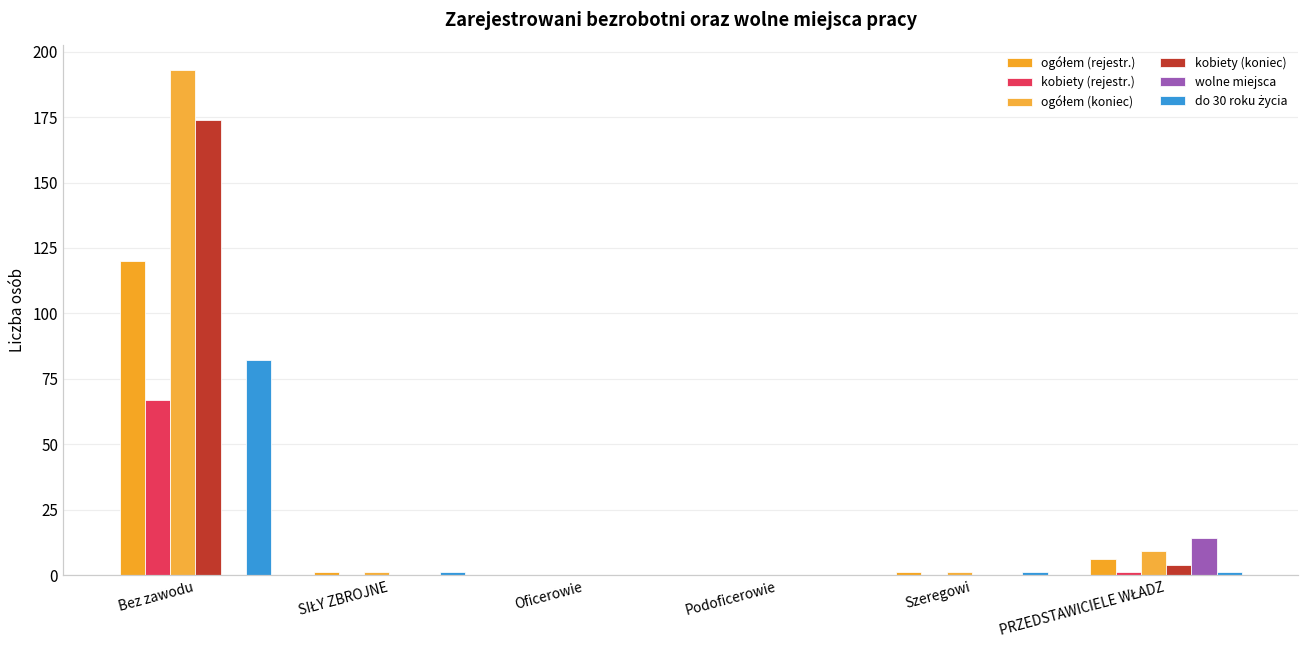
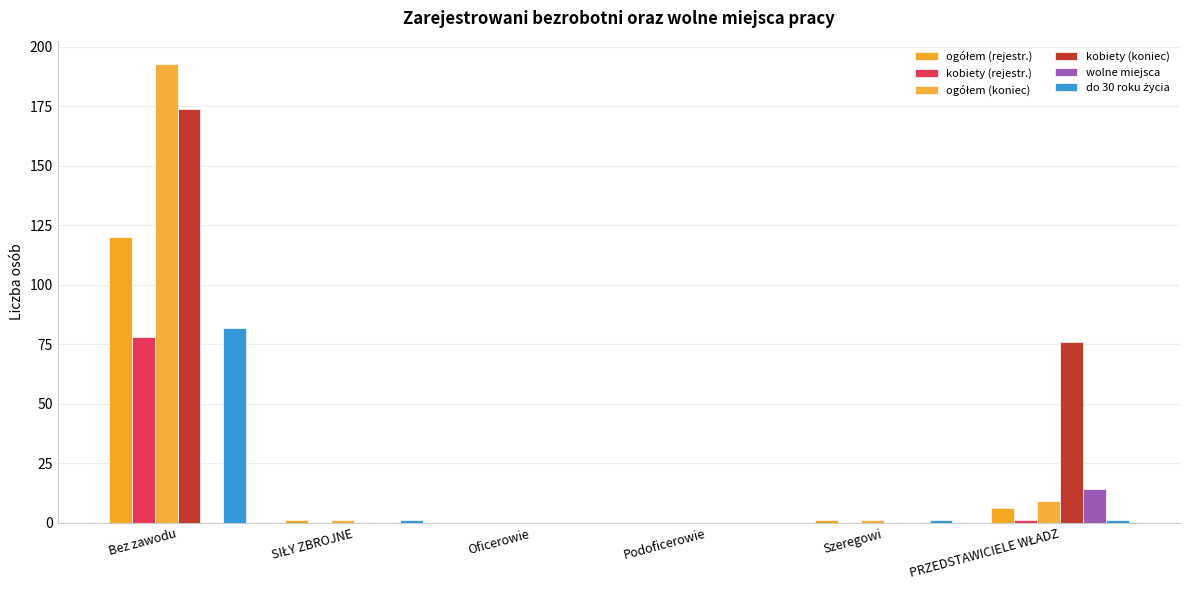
kobiety (rejestr.), Bez zawodu: 67 -> 78
kobiety (koniec), PRZEDSTAWICIELE WŁADZ: 4 -> 76
